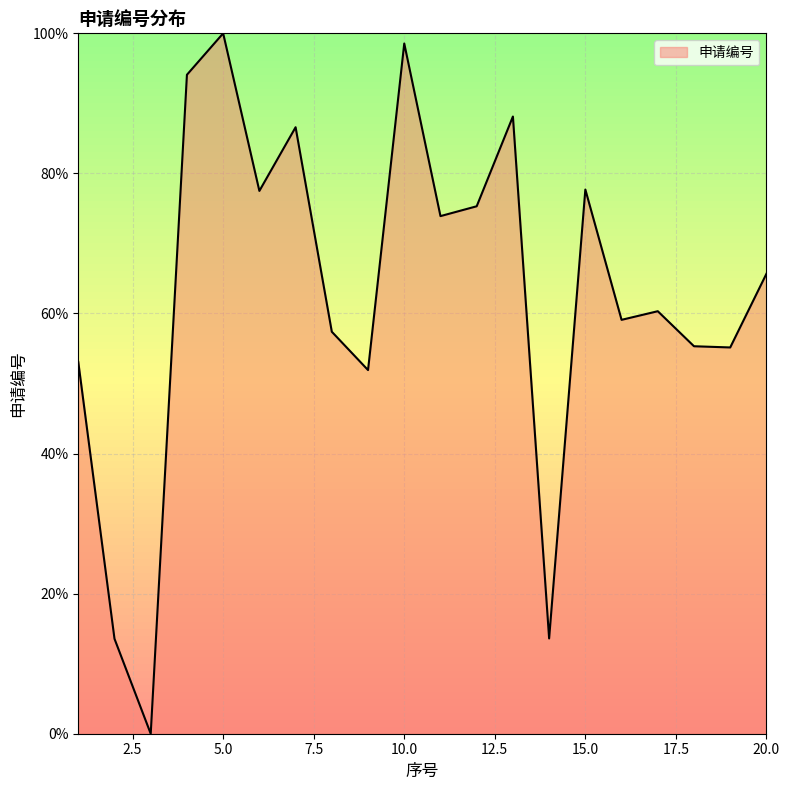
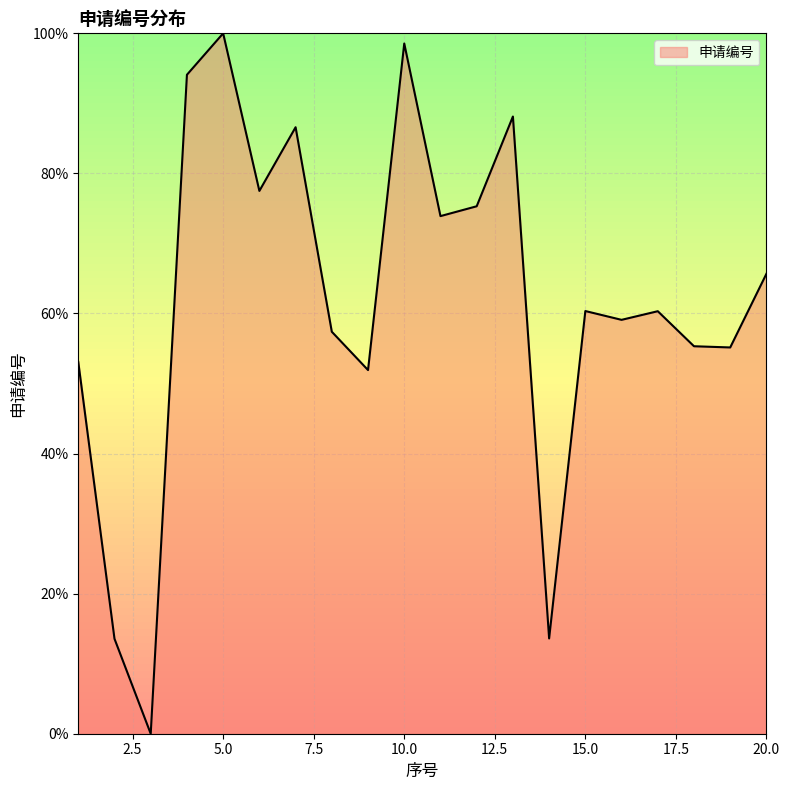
15.0: 78% -> 60%
